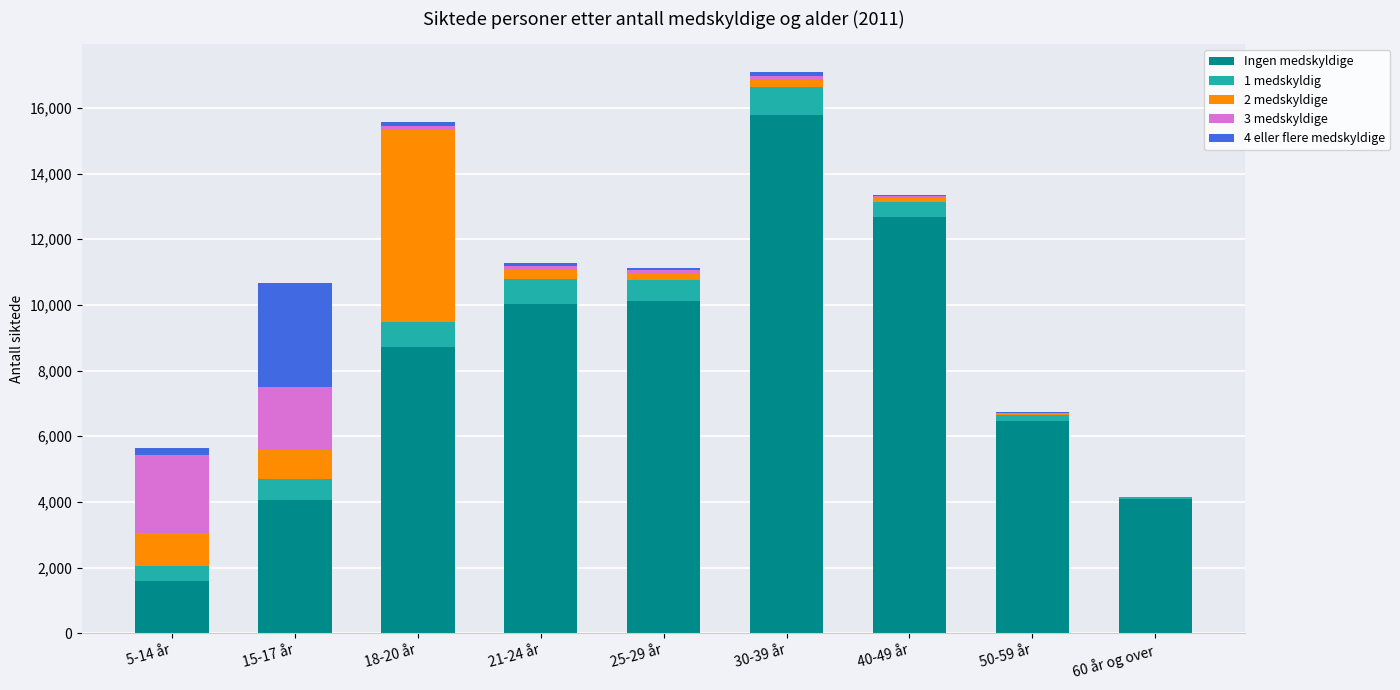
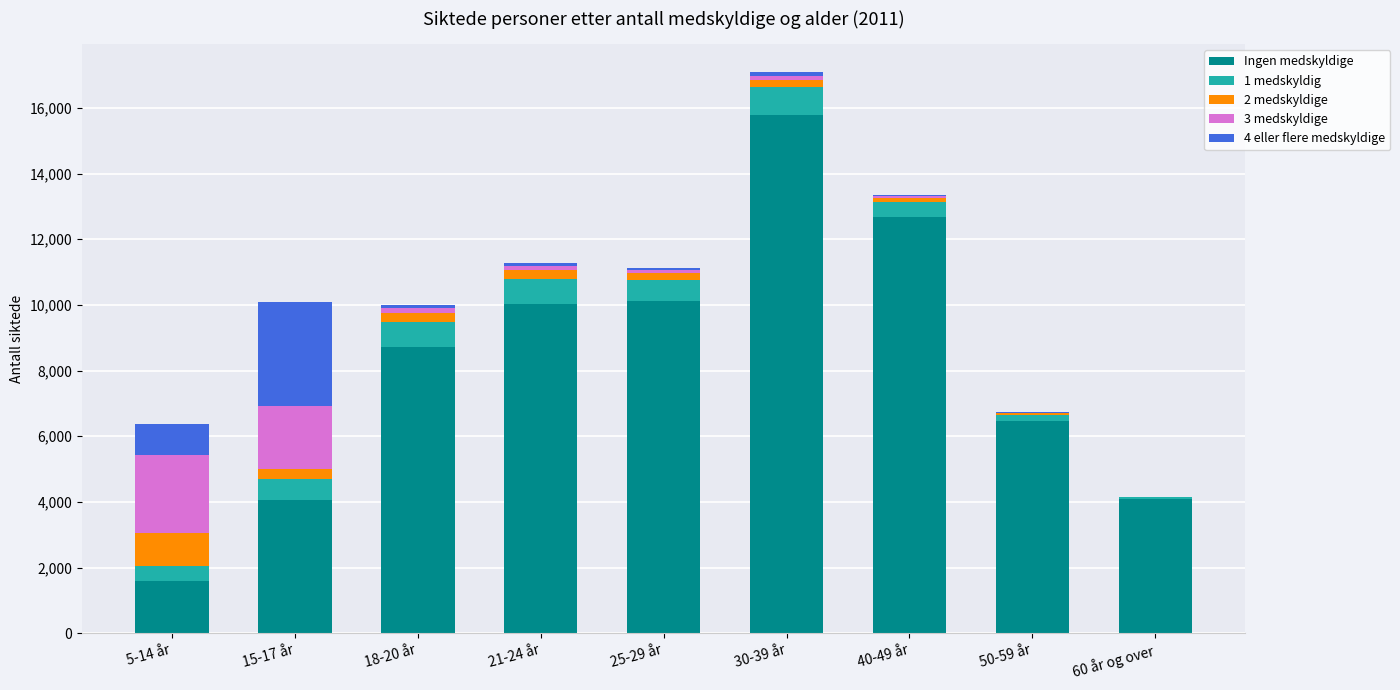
4 eller flere medskyldige, 5-14 år: 200 -> 900
2 medskyldige, 15-17 år: 900 -> 300
2 medskyldige, 18-20 år: 5,800 -> 300
